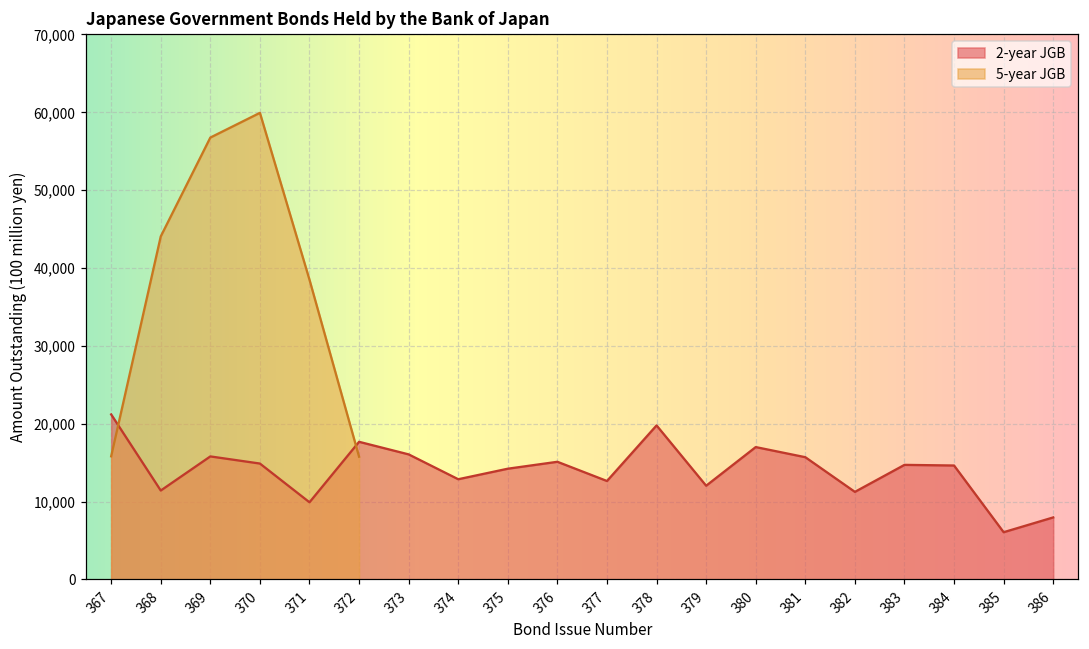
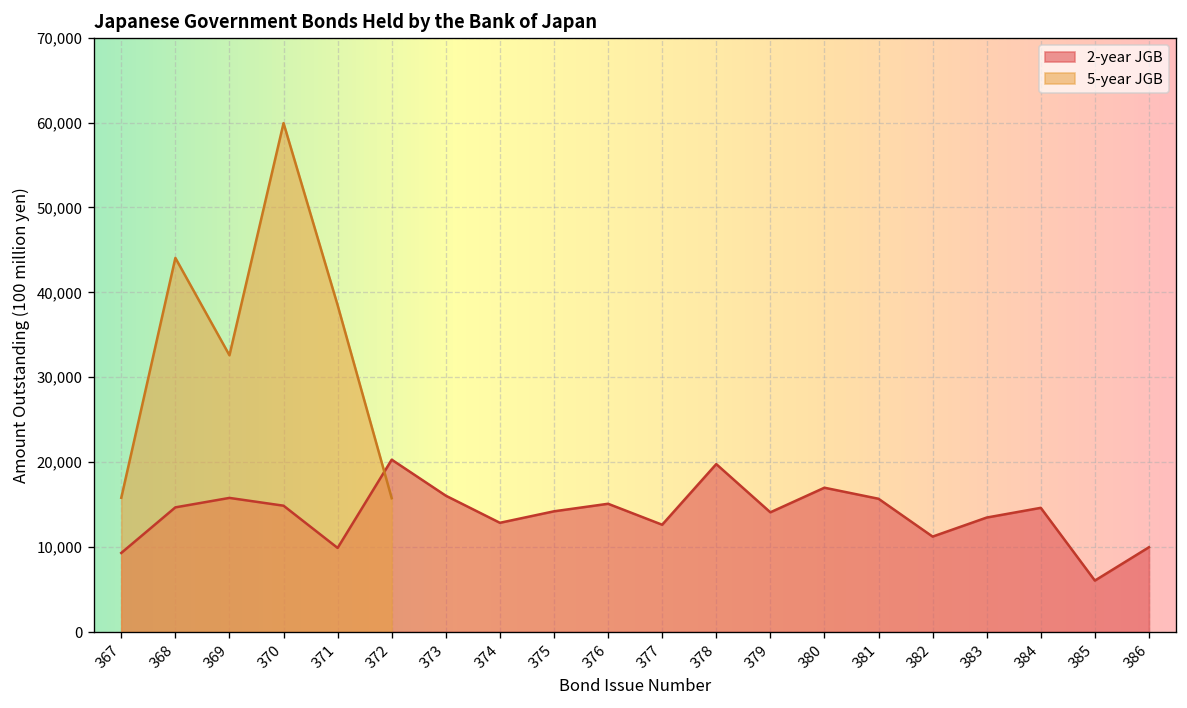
2-year JGB, 367: 21,000 -> 9,000
2-year JGB, 368: 11,000 -> 15,000
5-year JGB, 369: 57,000 -> 33,000
2-year JGB, 372: 18,000 -> 20,000
2-year JGB, 379: 12,000 -> 14,000
2-year JGB, 383: 15,000 -> 13,000
2-year JGB, 386: 8,000 -> 10,000
